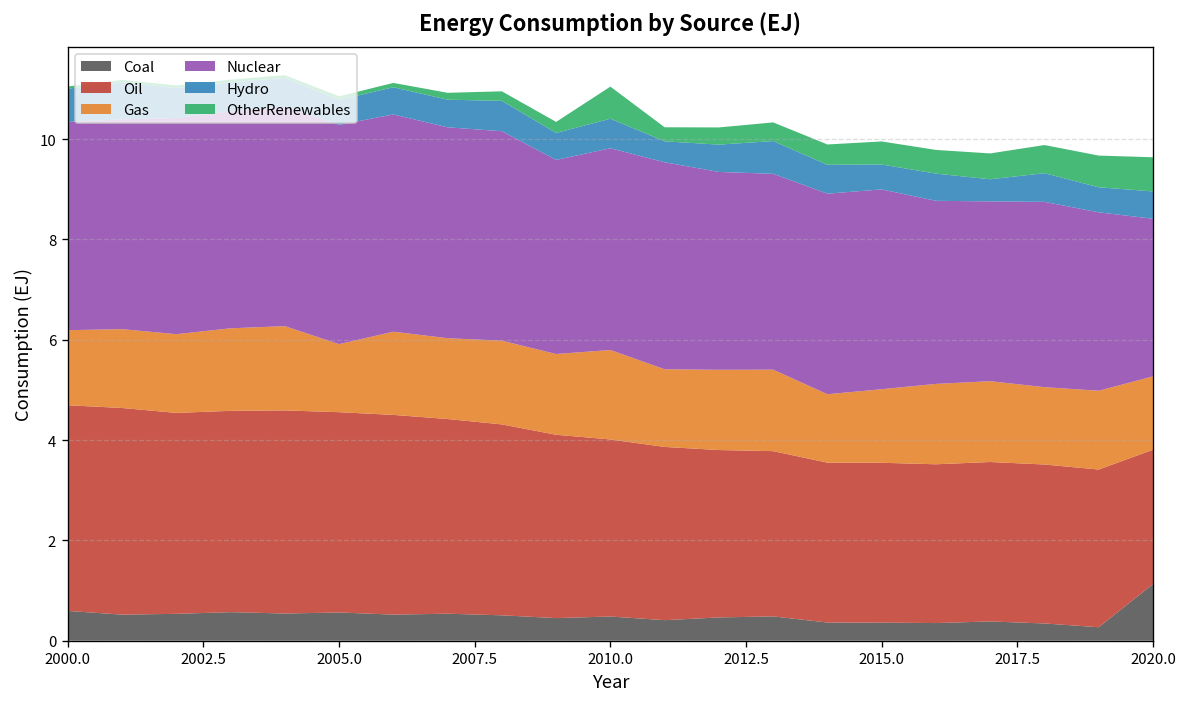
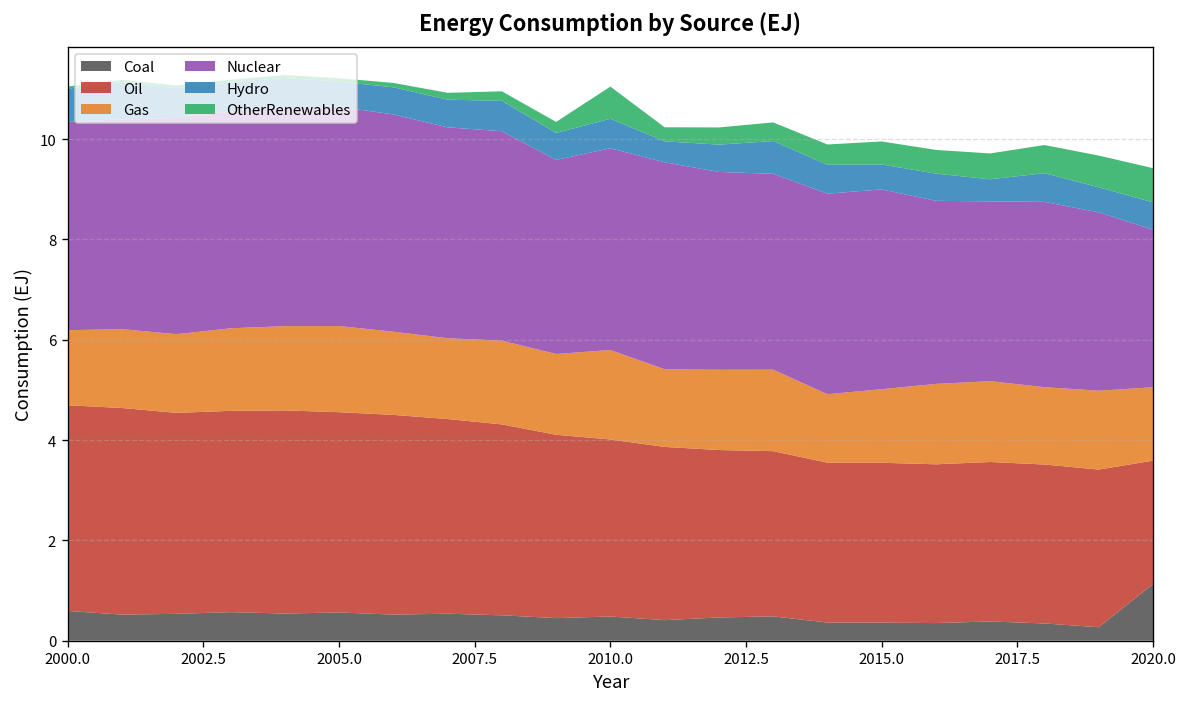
Gas, 2005.0: 1.4 -> 1.7
Oil, 2020.0: 2.7 -> 2.5
